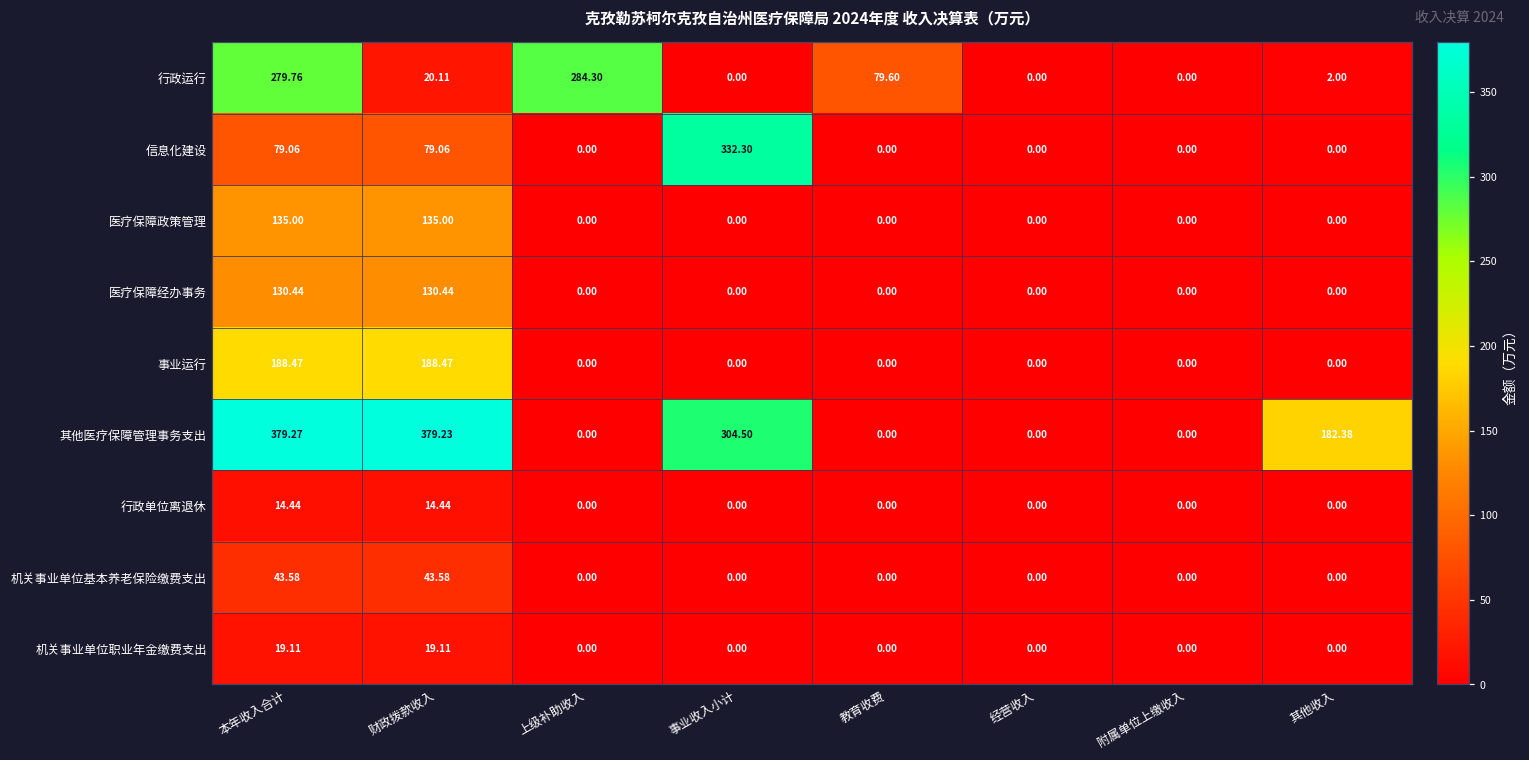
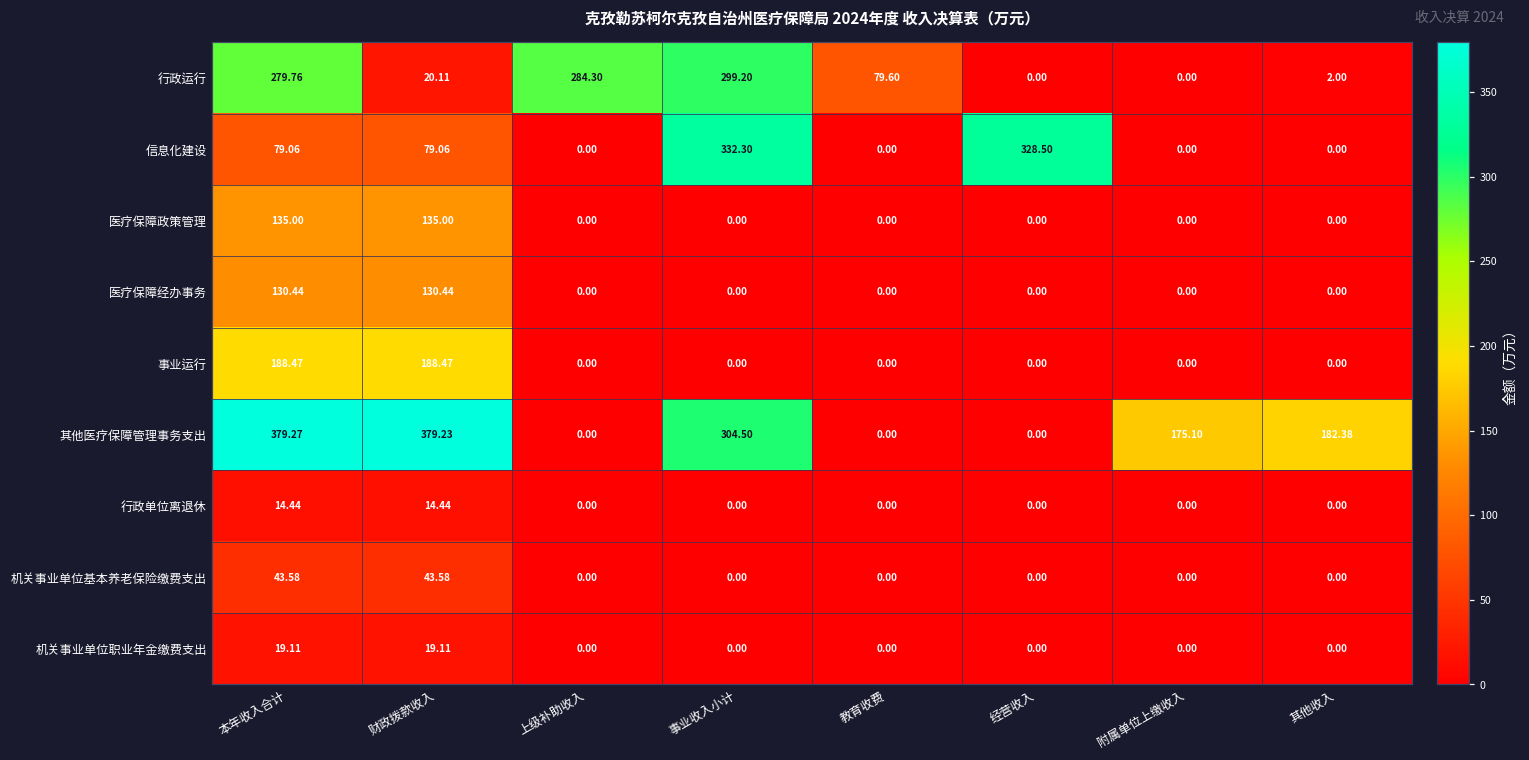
行政运行, 事业收入小计: 0.00 -> 299.20
信息化建设, 经营收入: 0.00 -> 328.50
其他医疗保障管理事务支出, 附属单位上缴收入: 0.00 -> 175.10
